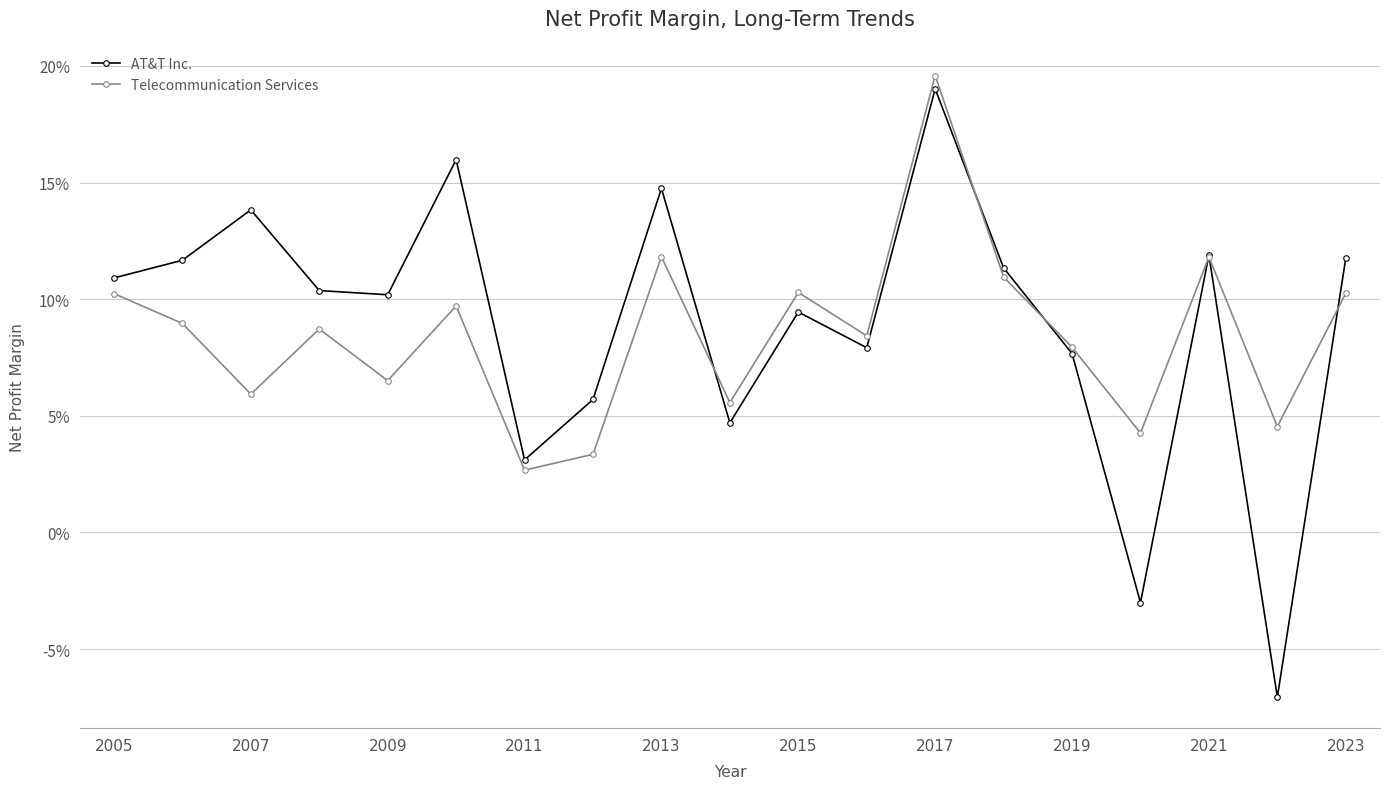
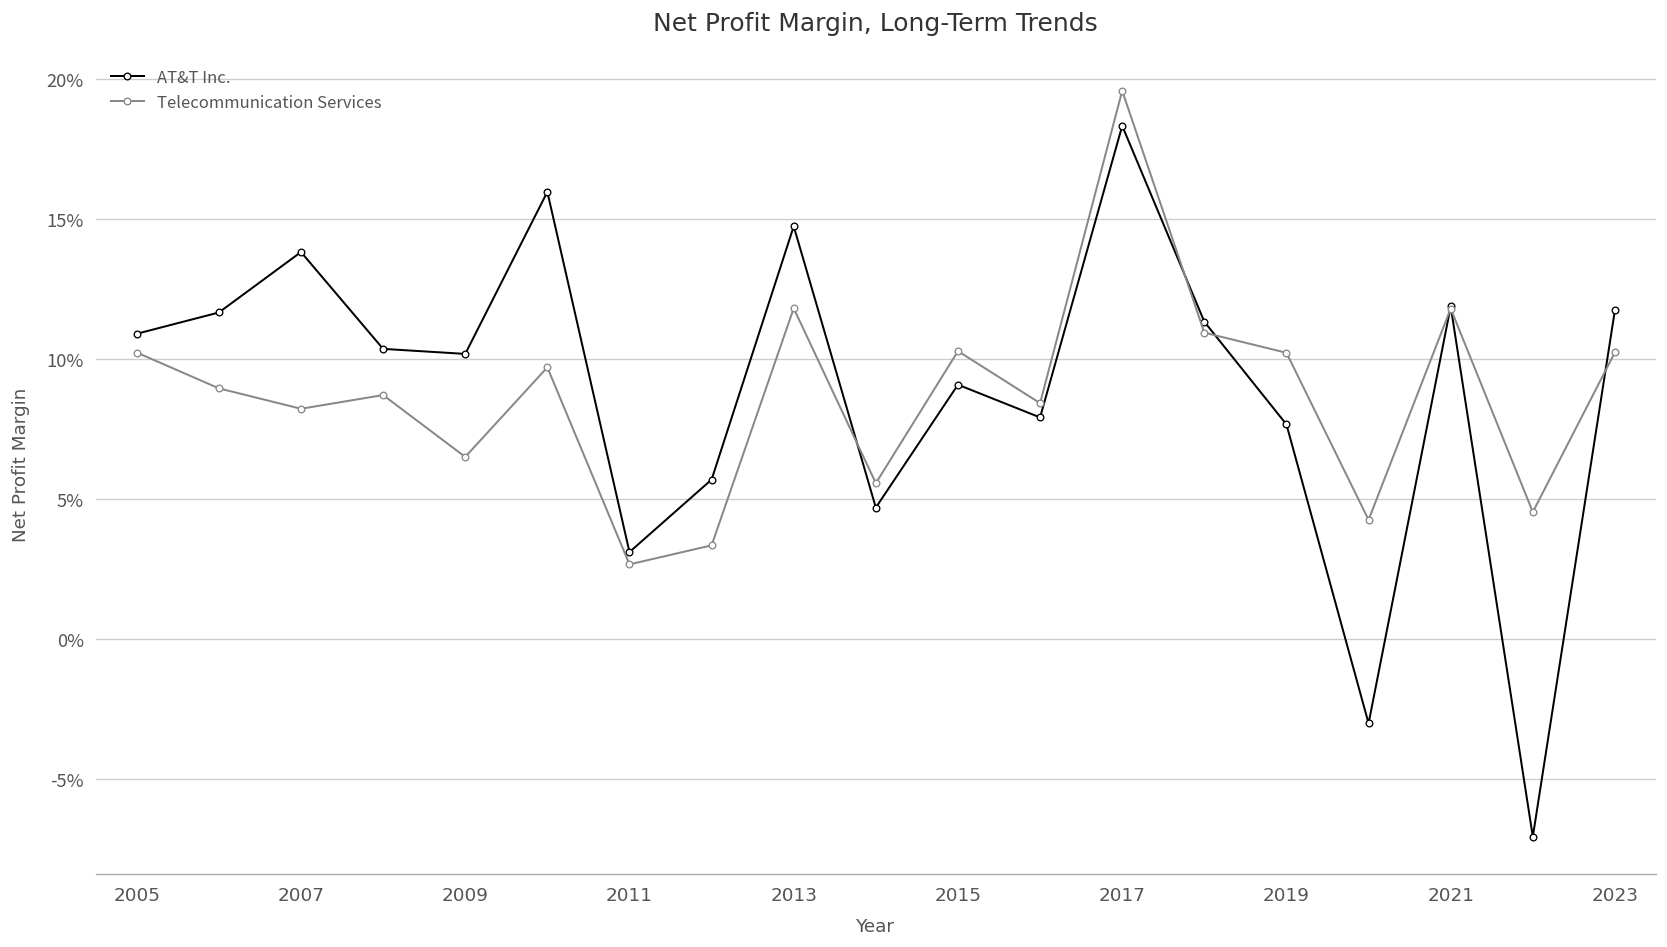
Telecommunication Services, 2007: 5.9% -> 8.2%
AT&T Inc., 2015: 9.5% -> 9.1%
AT&T Inc., 2017: 19.0% -> 18.3%
Telecommunication Services, 2019: 7.9% -> 10.2%
